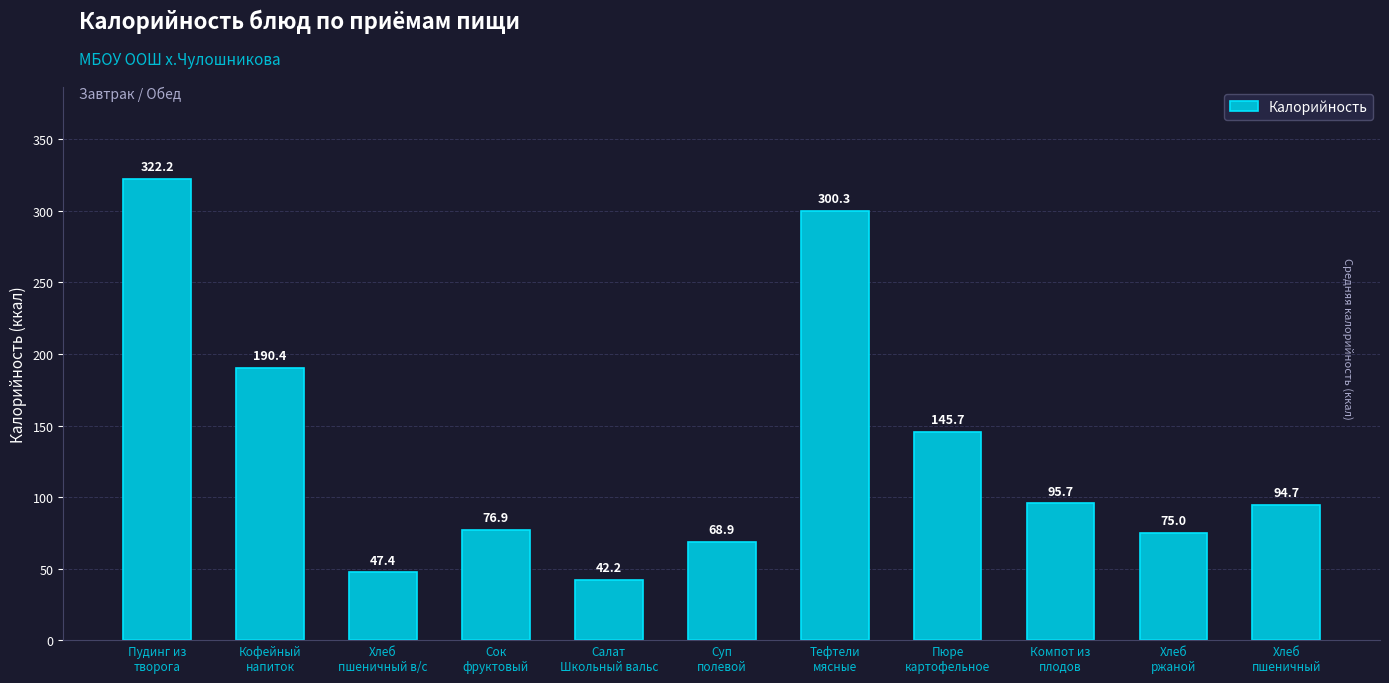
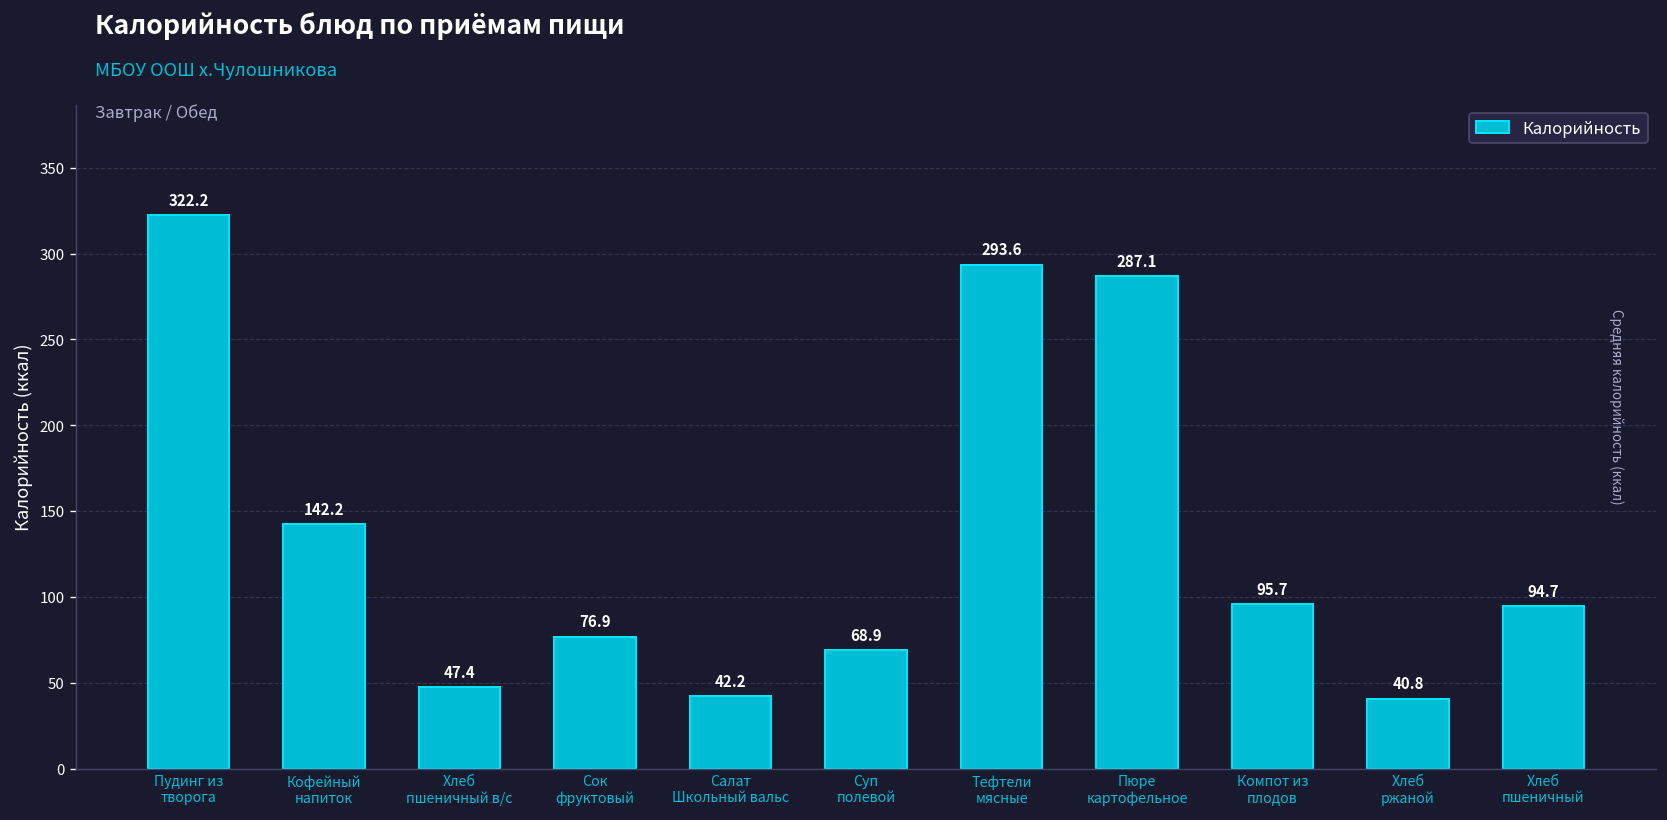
Кофейный напиток: 190.4 -> 142.2
Тефтели мясные: 300.3 -> 293.6
Пюре картофельное: 145.7 -> 287.1
Хлеб ржаной: 75.0 -> 40.8
